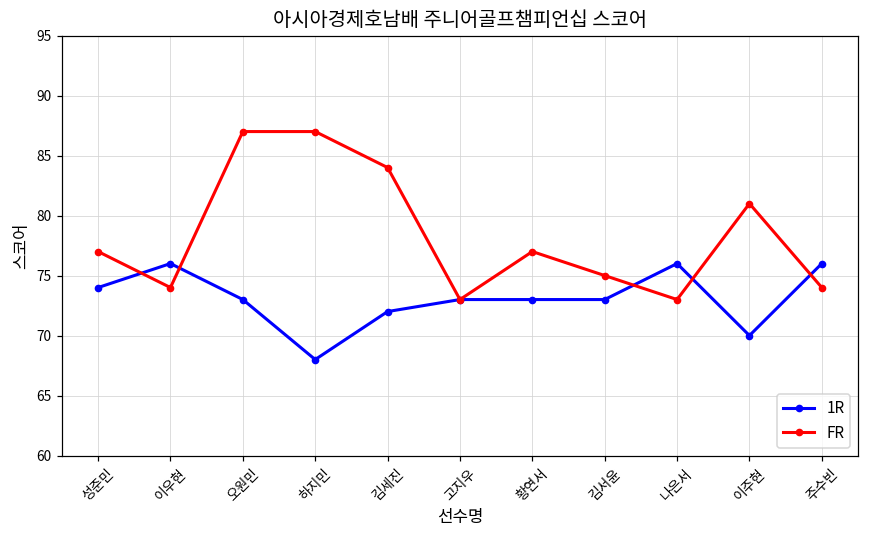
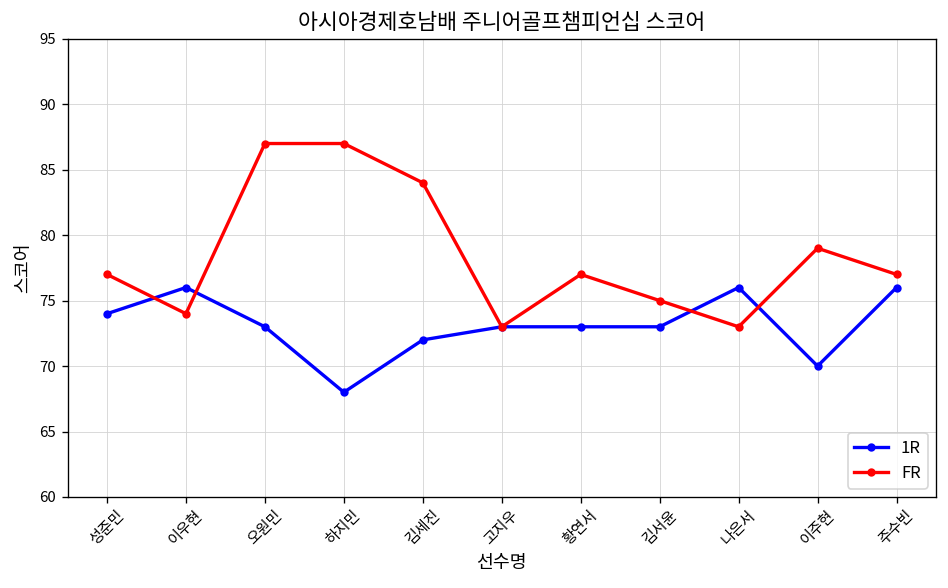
FR, 이주현: 81 -> 79
FR, 주수빈: 74 -> 77
